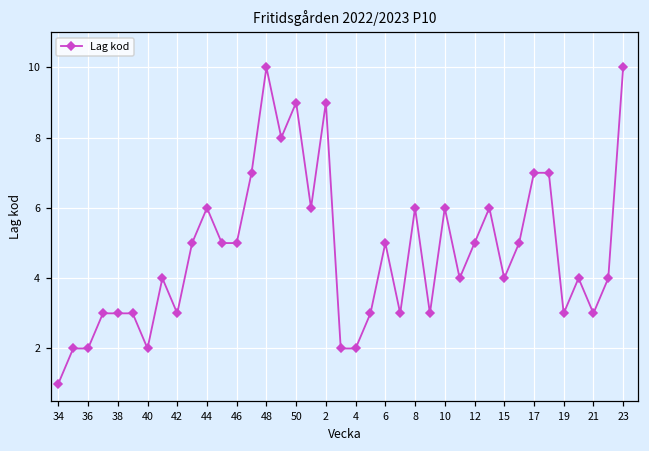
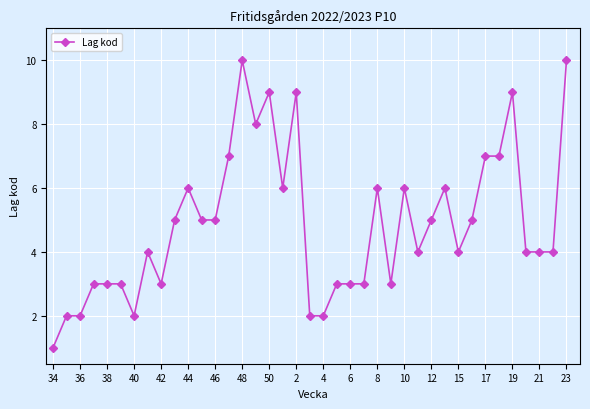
6: 5 -> 3
19: 3 -> 9
21: 3 -> 4
